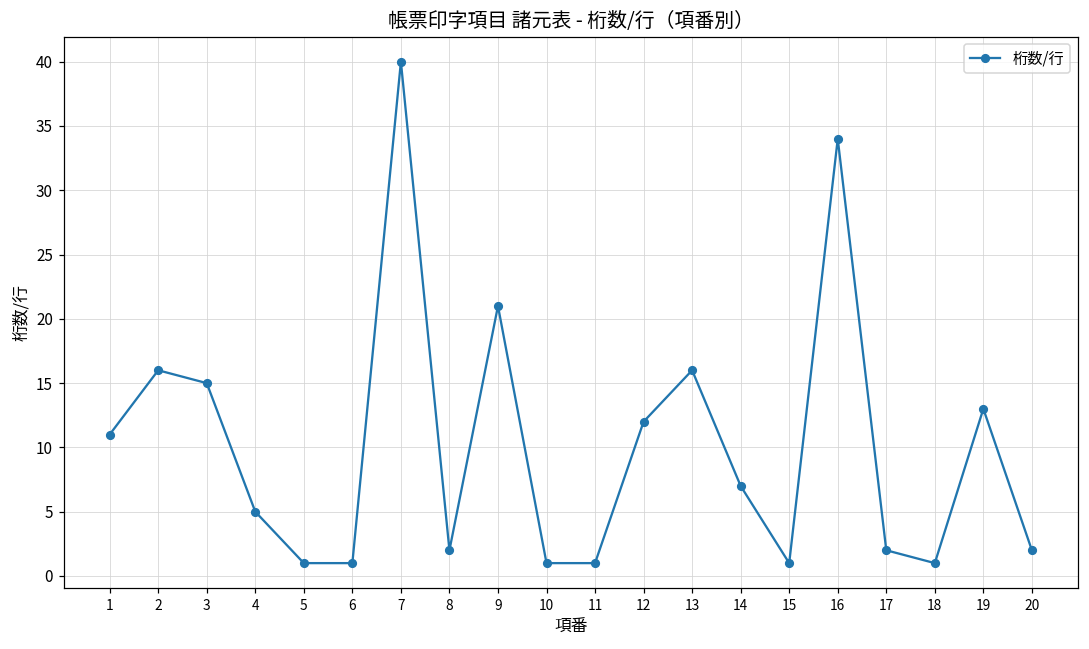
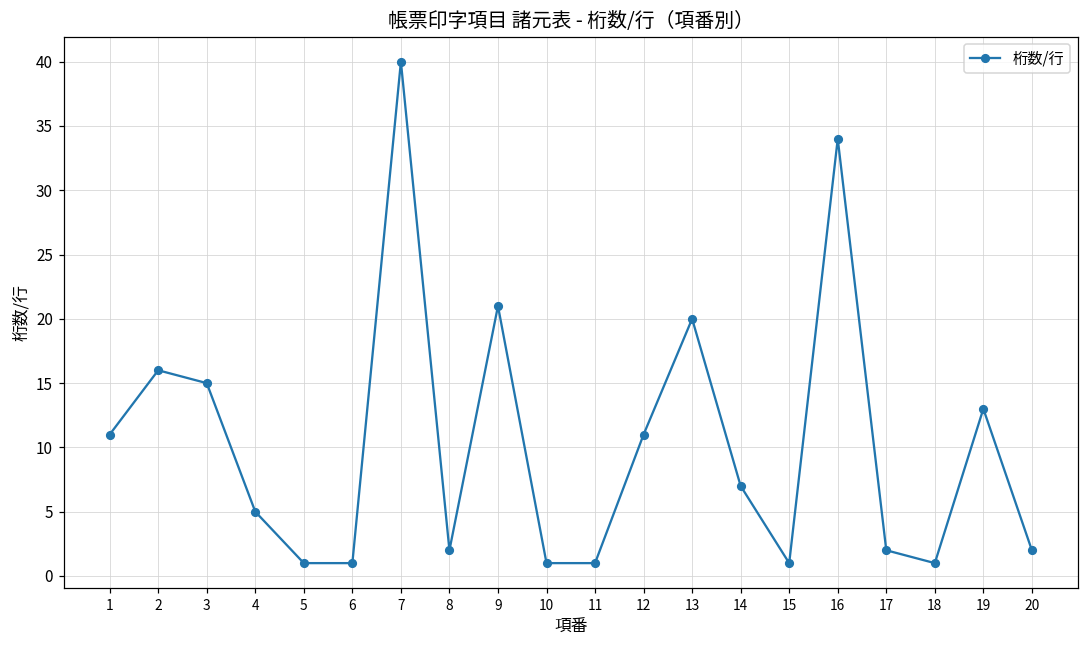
12: 12 -> 11
13: 16 -> 20
